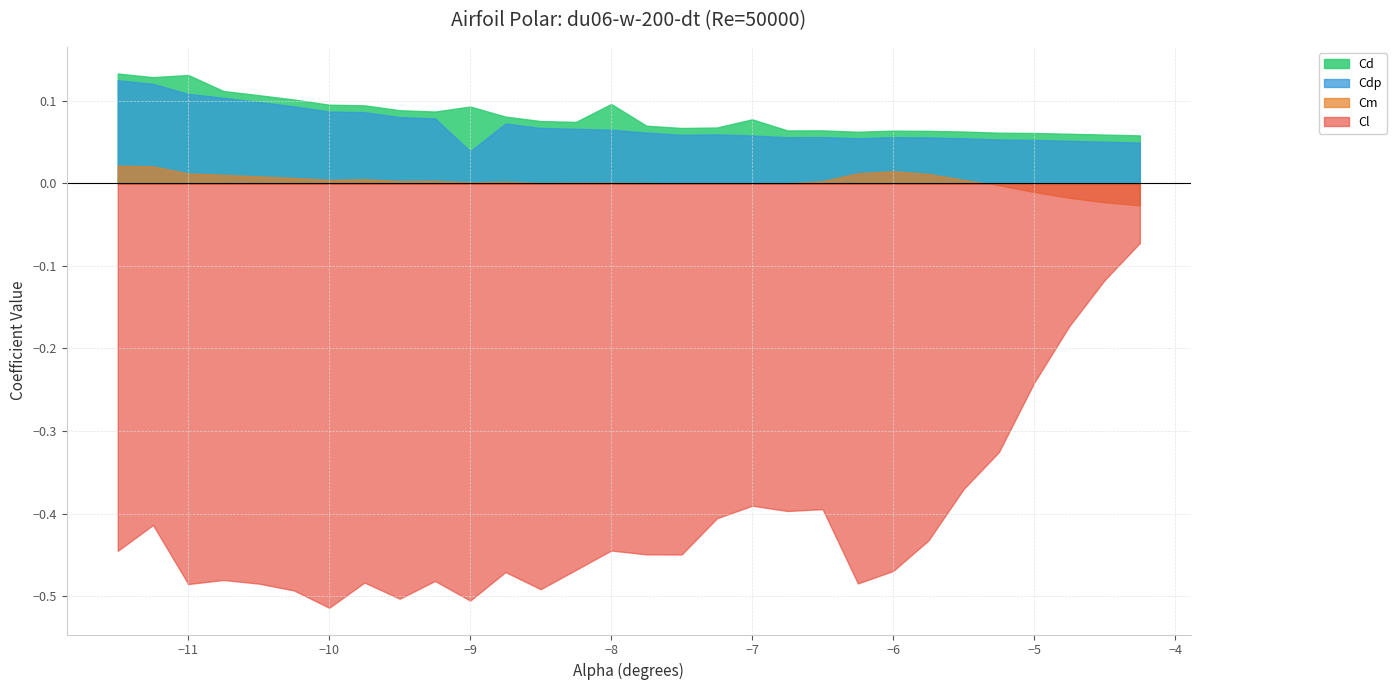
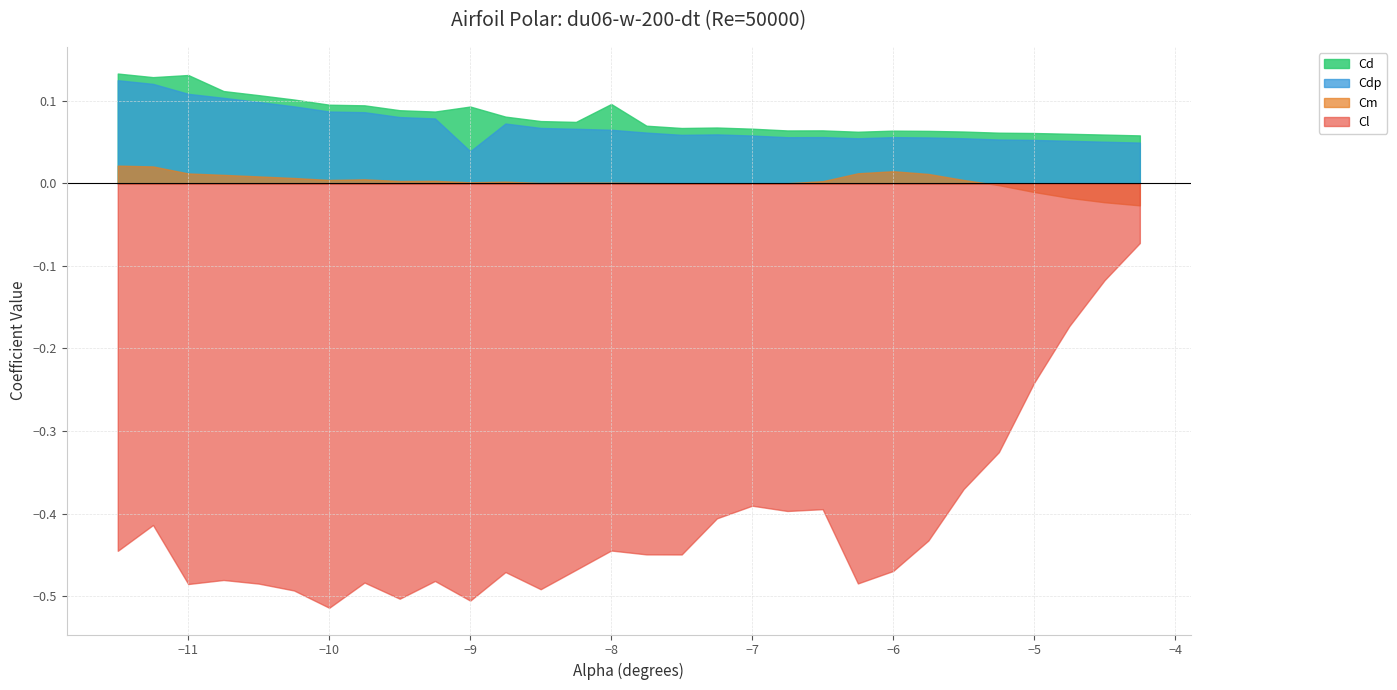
Cd, −7: 0.08 -> 0.07
